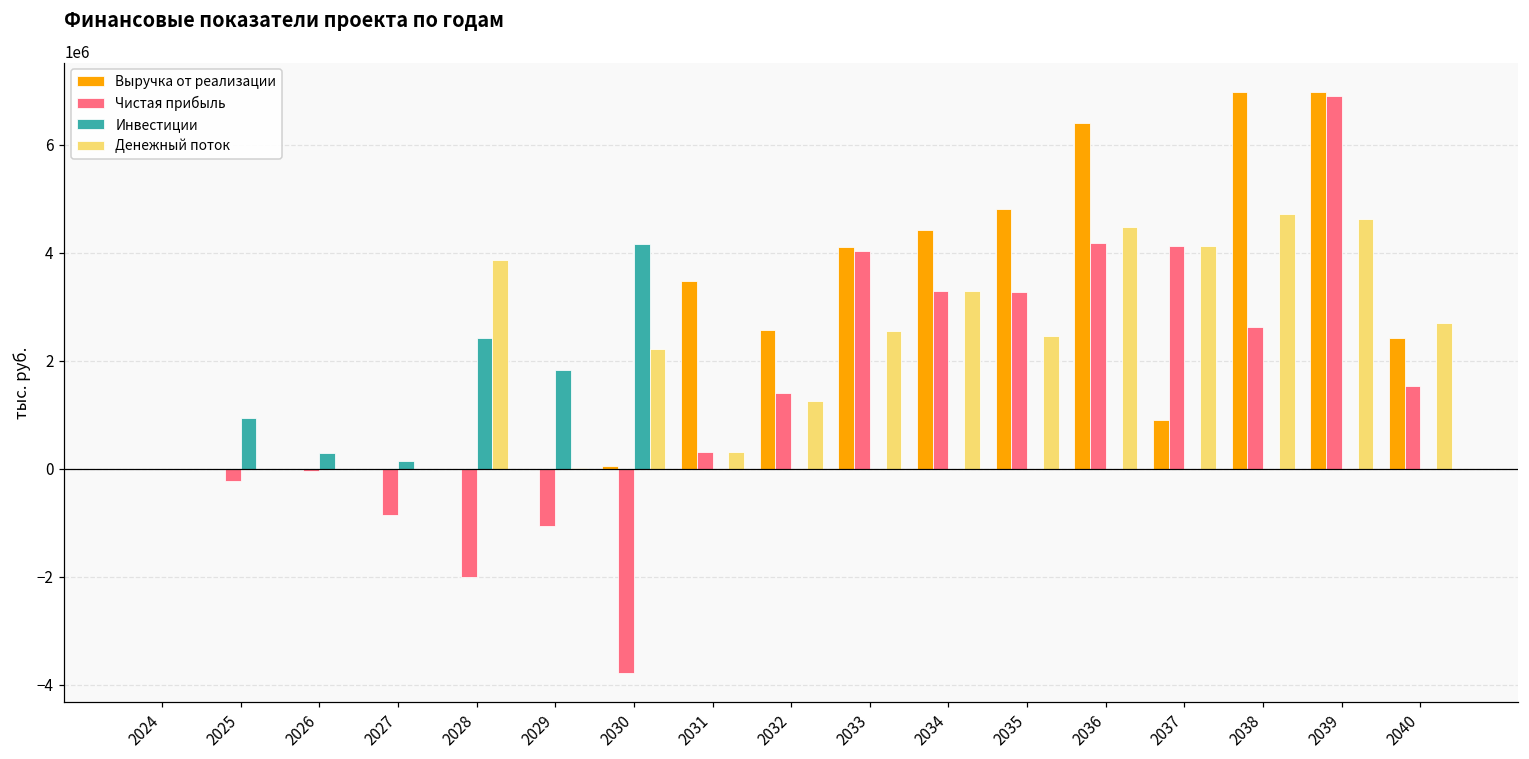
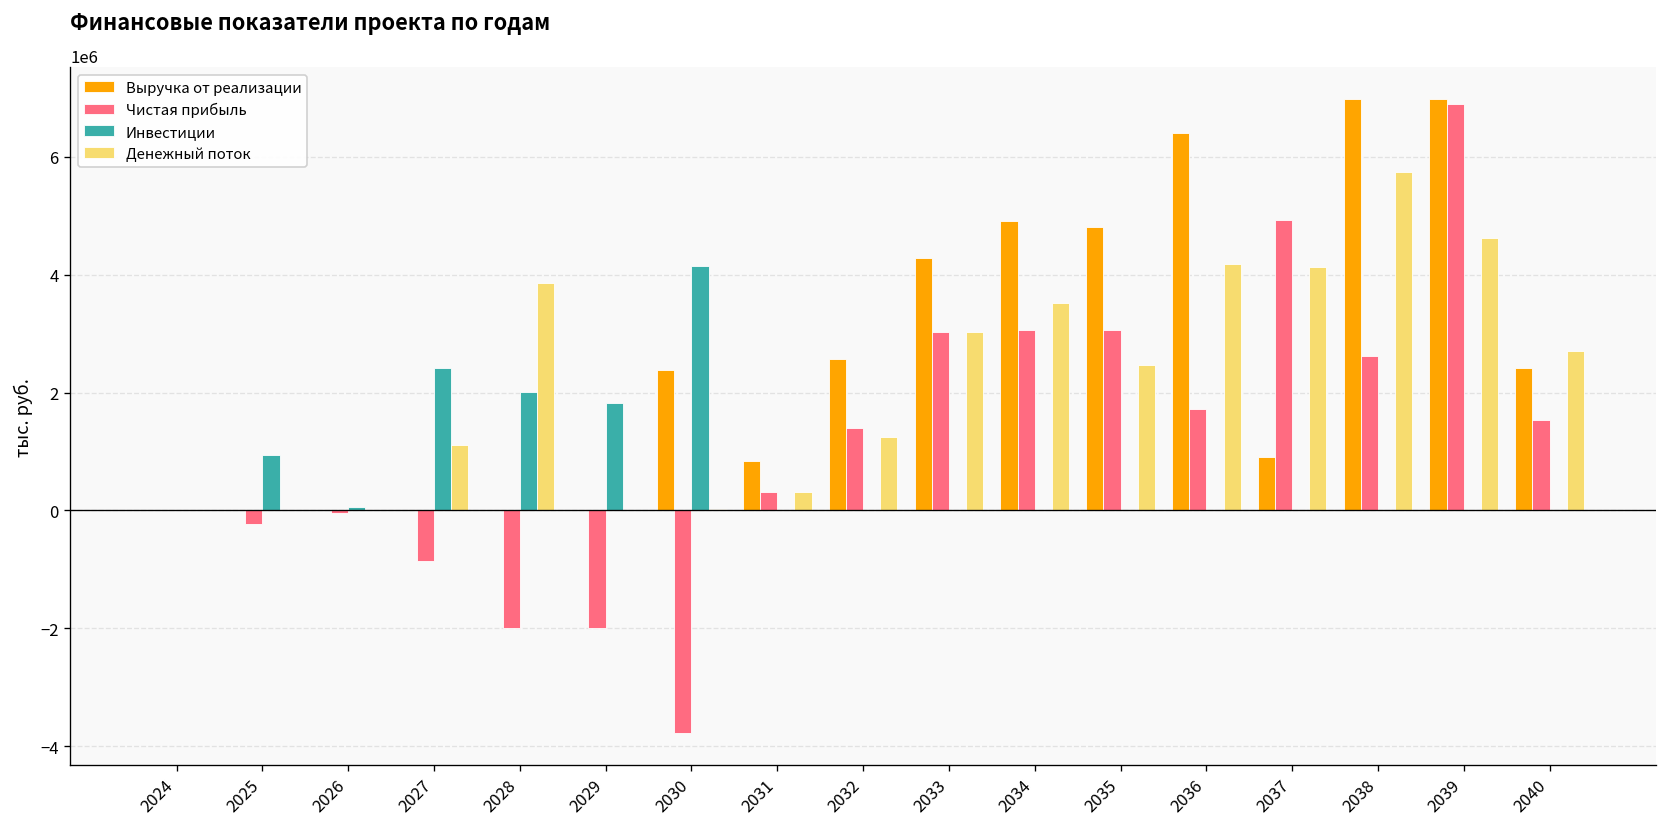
Инвестиции, 2026: 300000 -> 100000
Инвестиции, 2027: 200000 -> 2400000
Денежный поток, 2027: 0 -> 1100000
Инвестиции, 2028: 2400000 -> 2000000
Чистая прибыль, 2029: -1100000 -> -2000000
Выручка от реализации, 2030: 100000 -> 2400000
Денежный поток, 2030: 2200000 -> 0
Выручка от реализации, 2031: 3500000 -> 800000
Выручка от реализации, 2033: 4100000 -> 4300000
Чистая прибыль, 2033: 4000000 -> 3000000
Денежный поток, 2033: 2500000 -> 3000000
Выручка от реализации, 2034: 4400000 -> 4900000
Чистая прибыль, 2034: 3300000 -> 3100000
Денежный поток, 2034: 3300000 -> 3500000
Чистая прибыль, 2035: 3300000 -> 3100000
Чистая прибыль, 2036: 4200000 -> 1700000
Денежный поток, 2036: 4500000 -> 4200000
Чистая прибыль, 2037: 4100000 -> 4900000
Денежный поток, 2038: 4700000 -> 5700000
